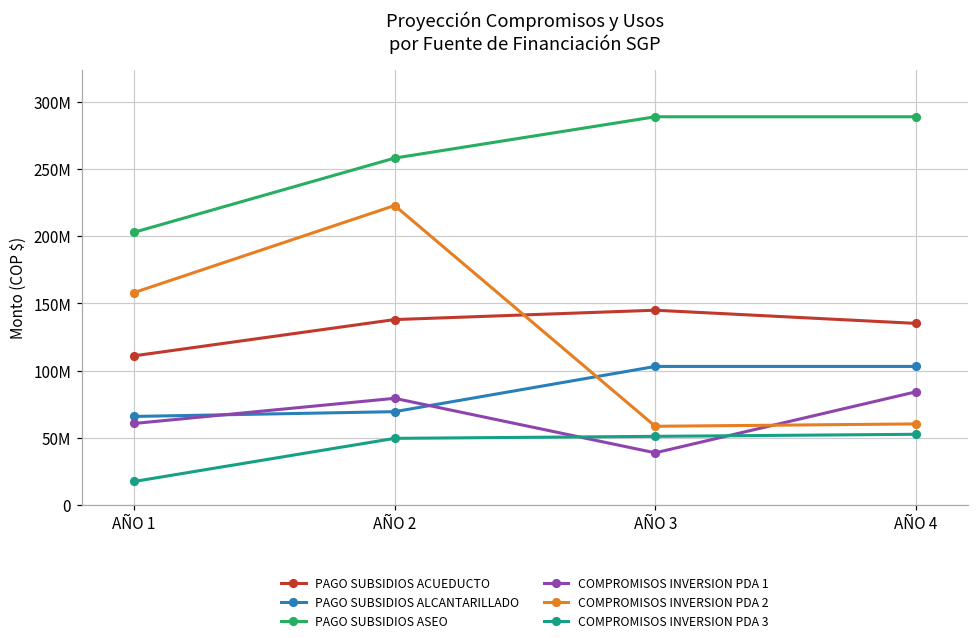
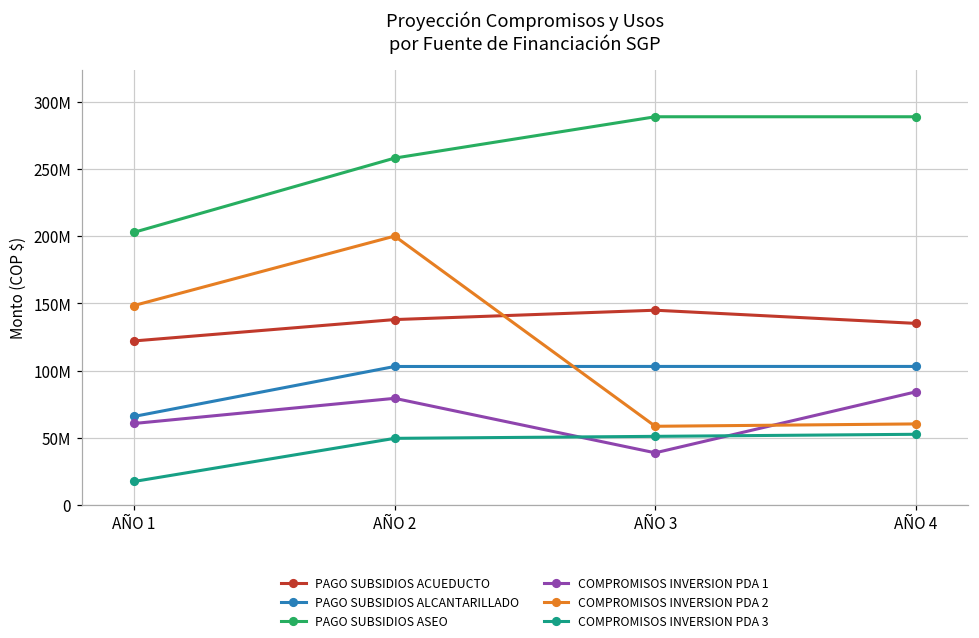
PAGO SUBSIDIOS ACUEDUCTO, AÑO 1: 111000000 -> 122000000
COMPROMISOS INVERSION PDA 2, AÑO 1: 158000000 -> 148000000
PAGO SUBSIDIOS ALCANTARILLADO, AÑO 2: 69000000 -> 103000000
COMPROMISOS INVERSION PDA 2, AÑO 2: 223000000 -> 200000000
